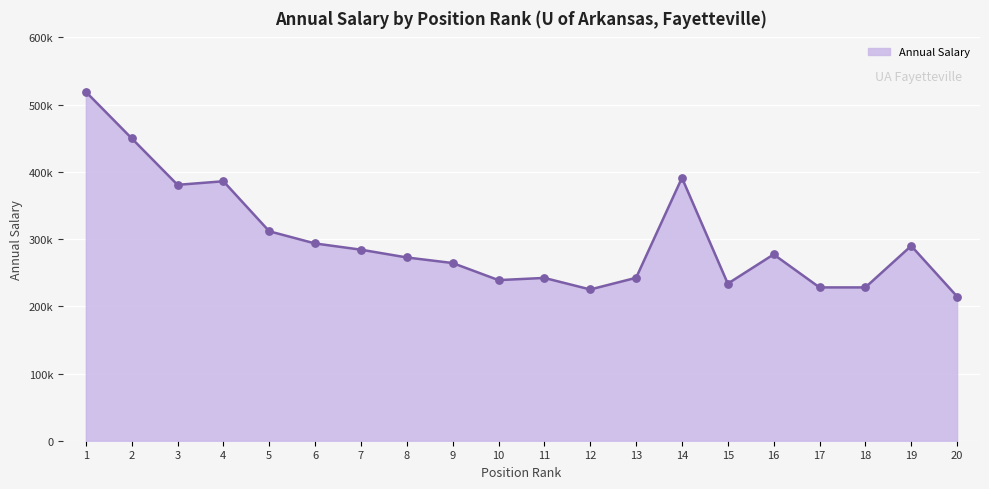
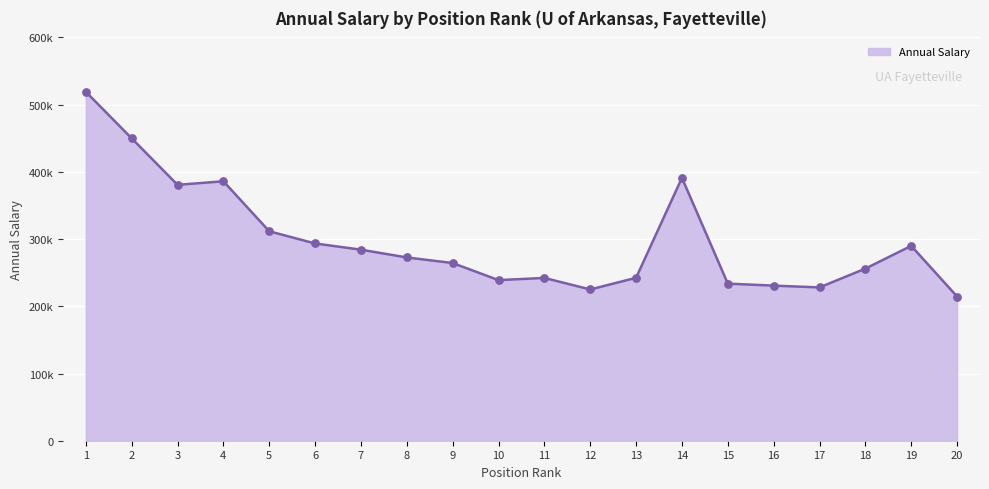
16: 280000 -> 230000
18: 230000 -> 260000
